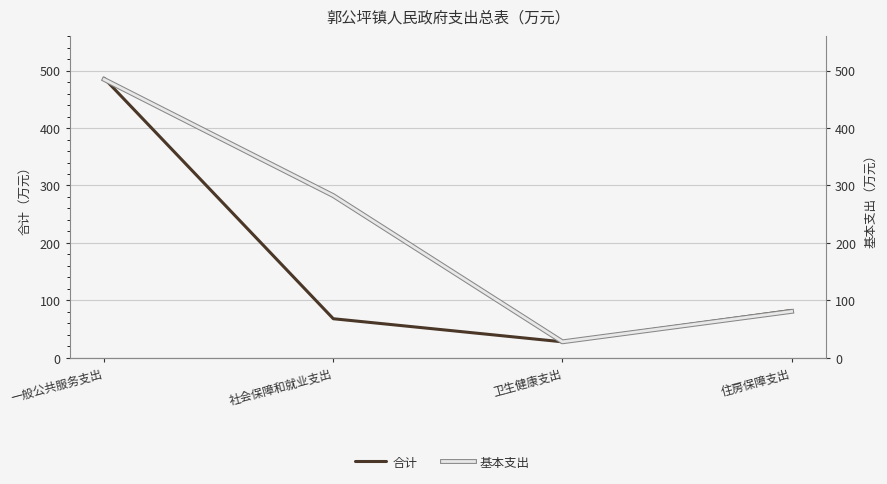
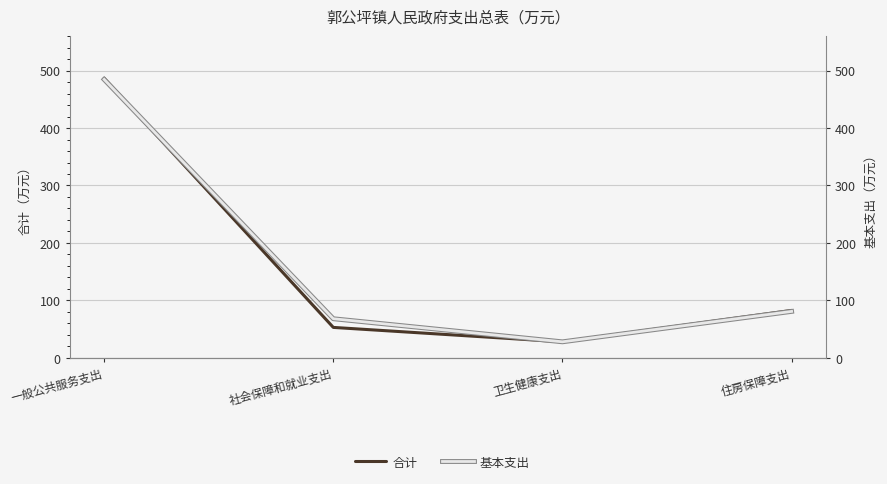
合计, 社会保障和就业支出: 70 -> 50
基本支出, 社会保障和就业支出: 280 -> 70
